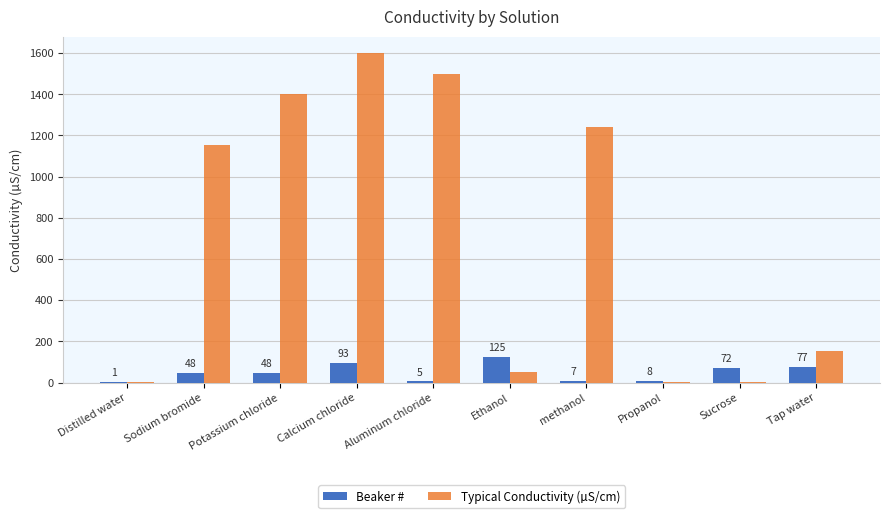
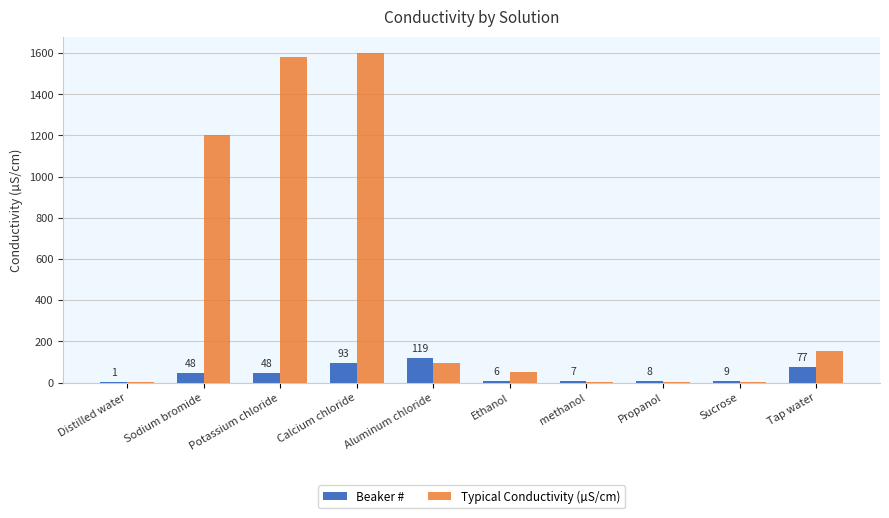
Typical Conductivity (µS/cm), Sodium bromide: 1150 -> 1200
Typical Conductivity (µS/cm), Potassium chloride: 1400 -> 1580
Beaker #, Aluminum chloride: 5 -> 119
Typical Conductivity (µS/cm), Aluminum chloride: 1500 -> 90
Beaker #, Ethanol: 125 -> 6
Typical Conductivity (µS/cm), methanol: 1240 -> 0
Beaker #, Sucrose: 72 -> 9
